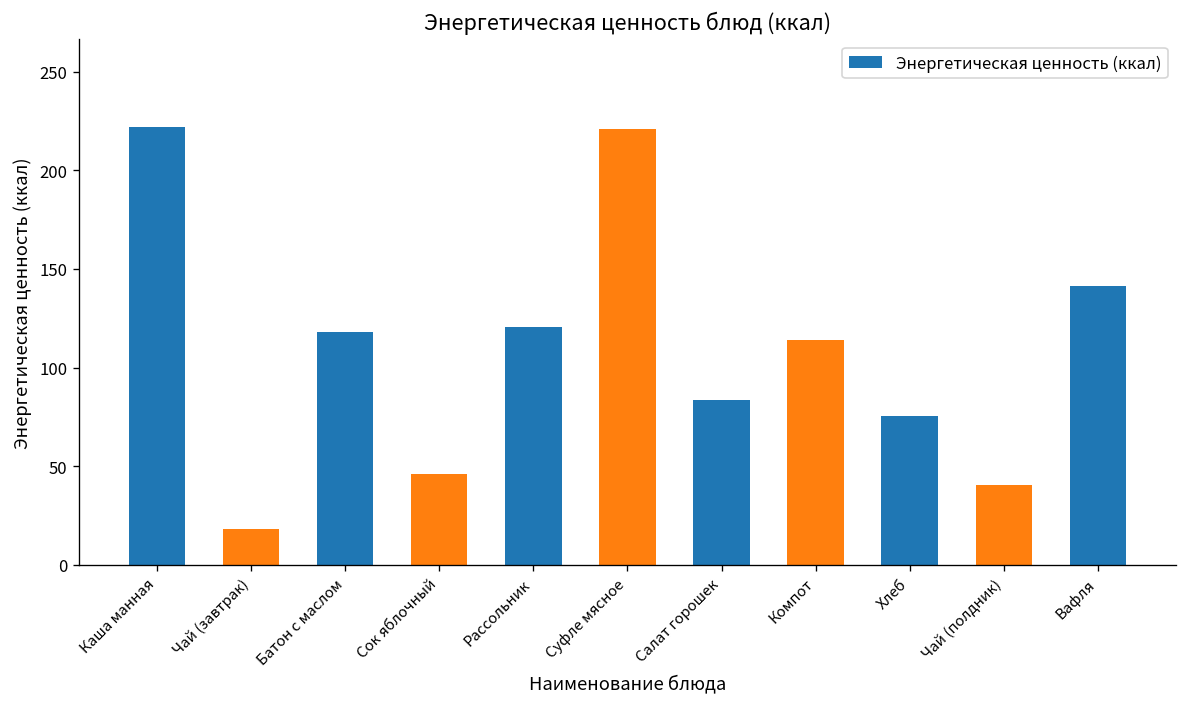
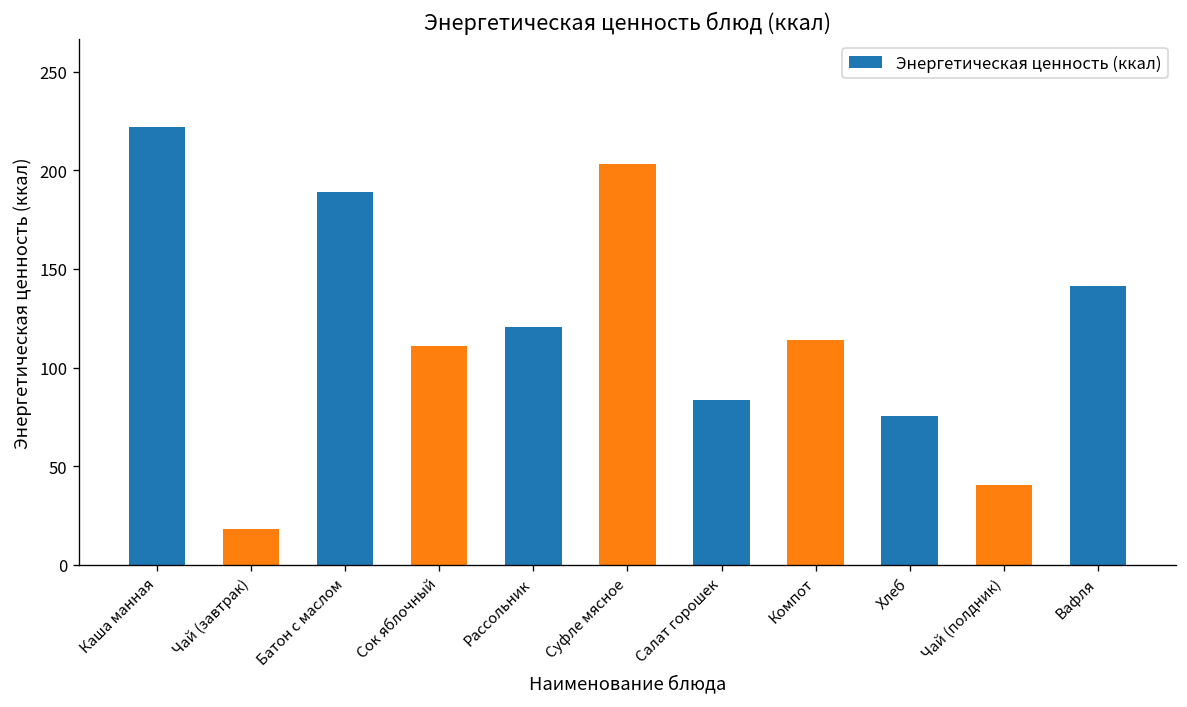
Батон с маслом: 118 -> 189
Сок яблочный: 46 -> 111
Суфле мясное: 221 -> 203
